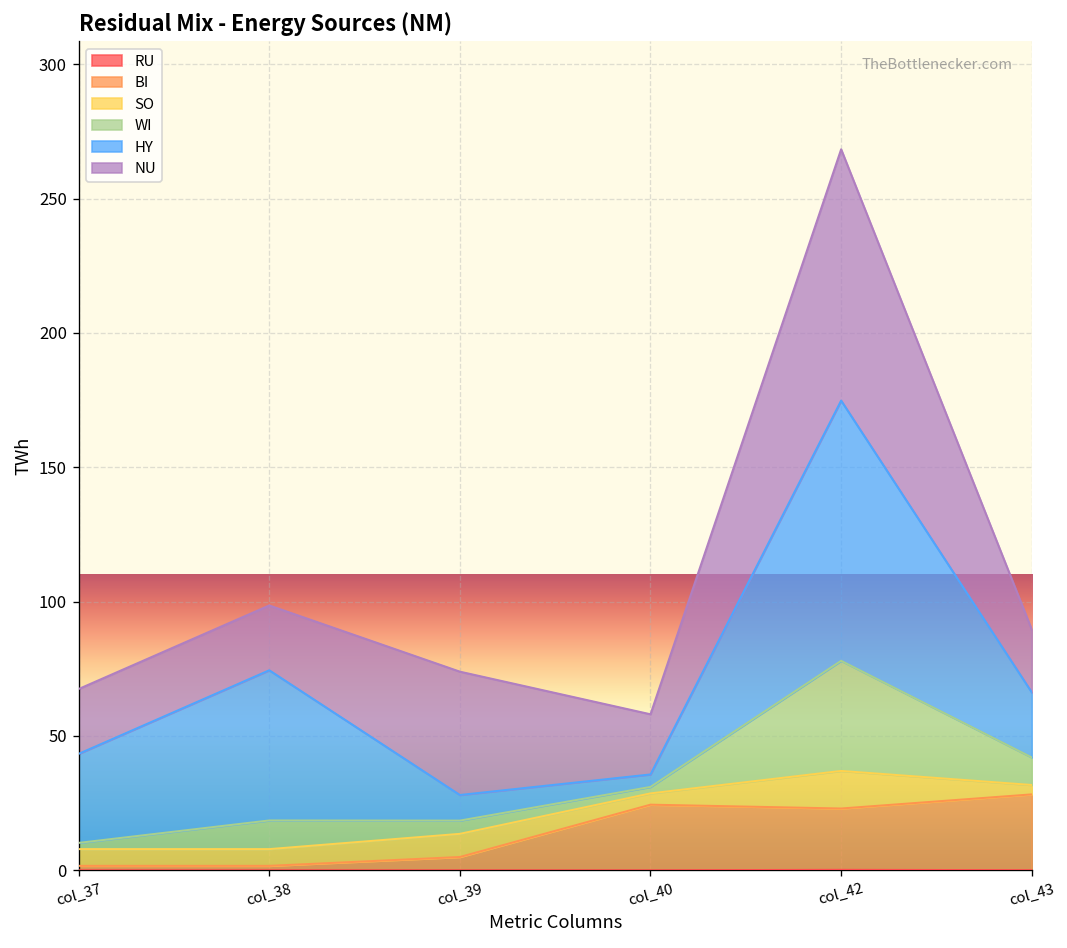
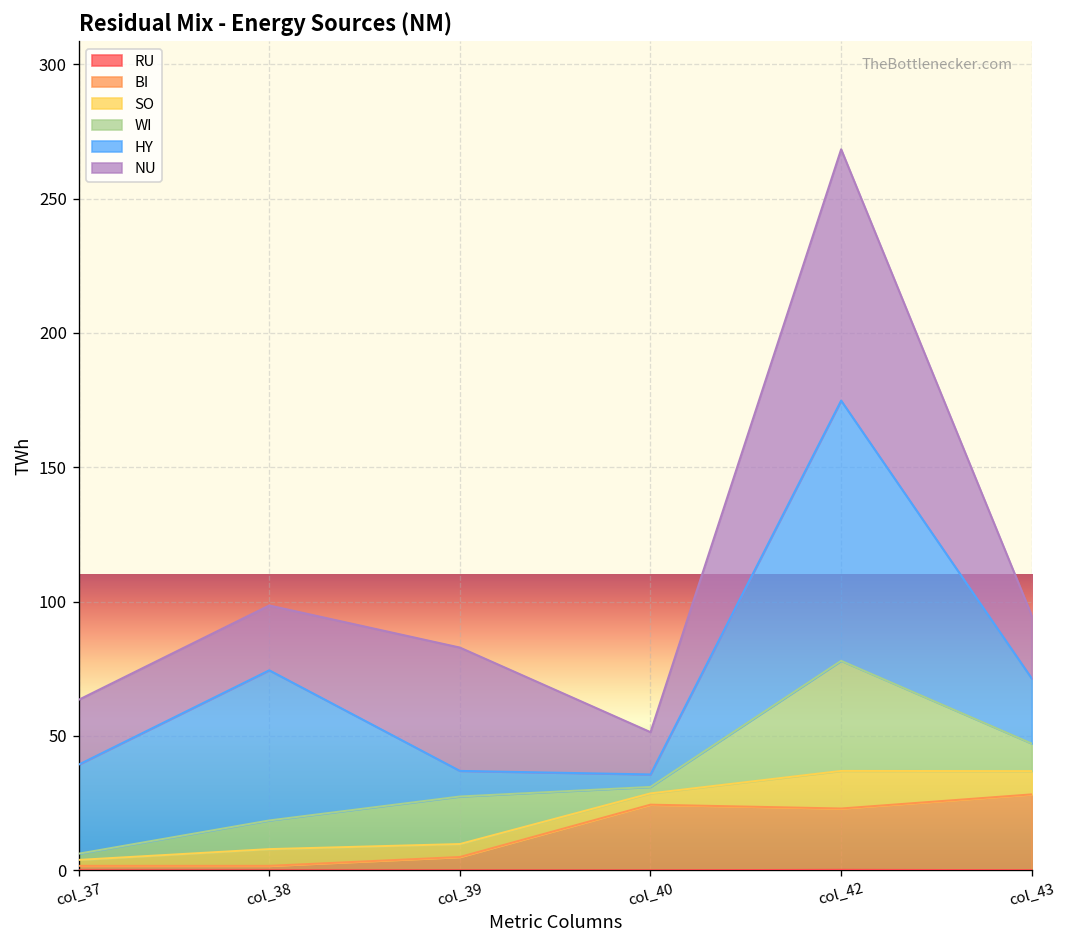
SO, col_37: 6 -> 2
SO, col_39: 9 -> 5
WI, col_39: 5 -> 18
NU, col_40: 22 -> 16
SO, col_43: 3 -> 9
